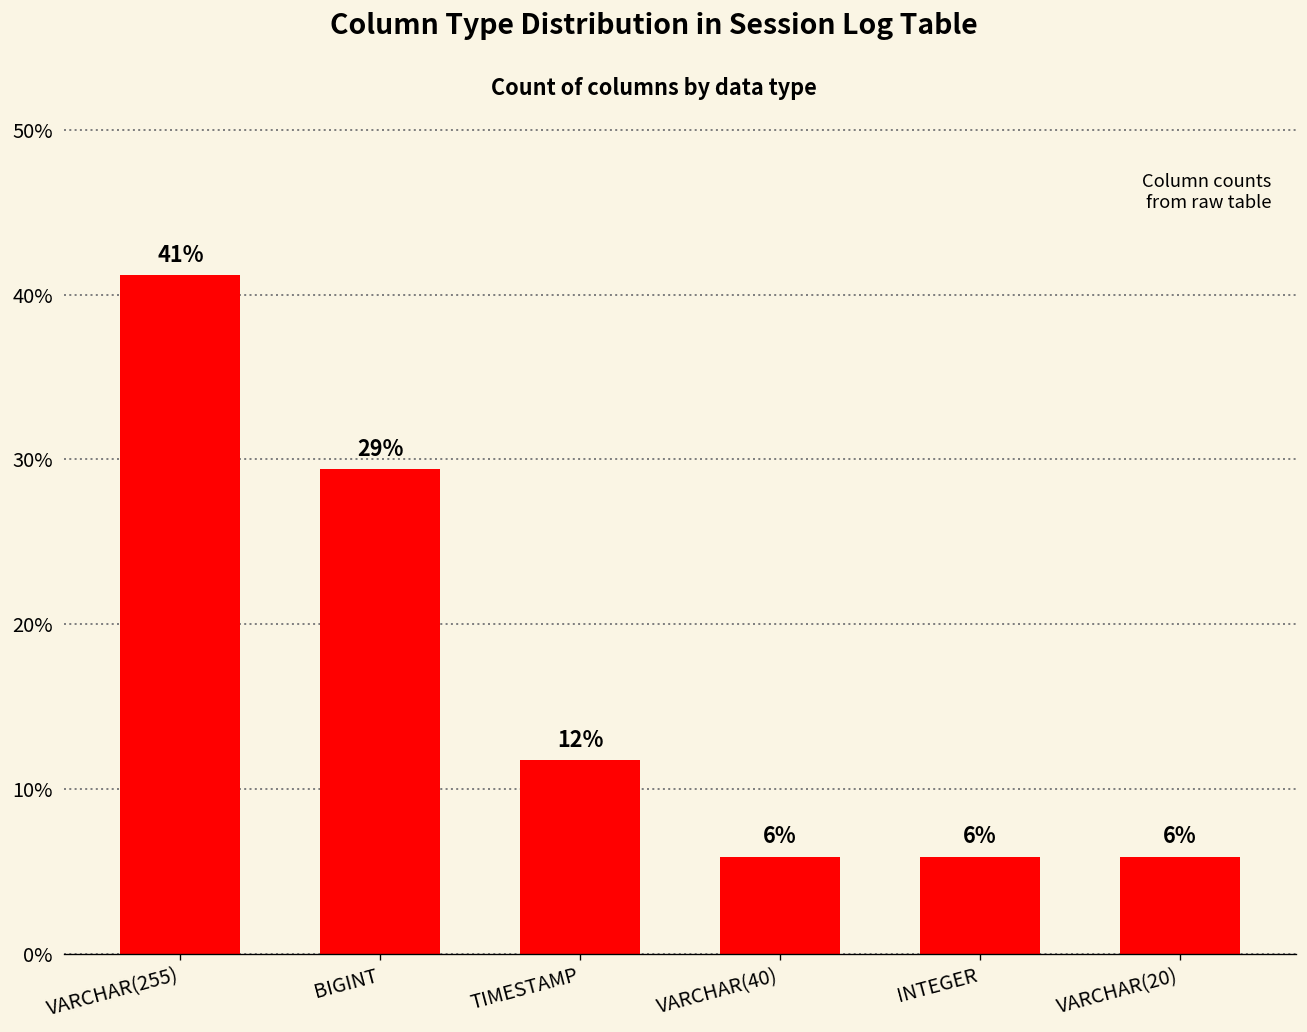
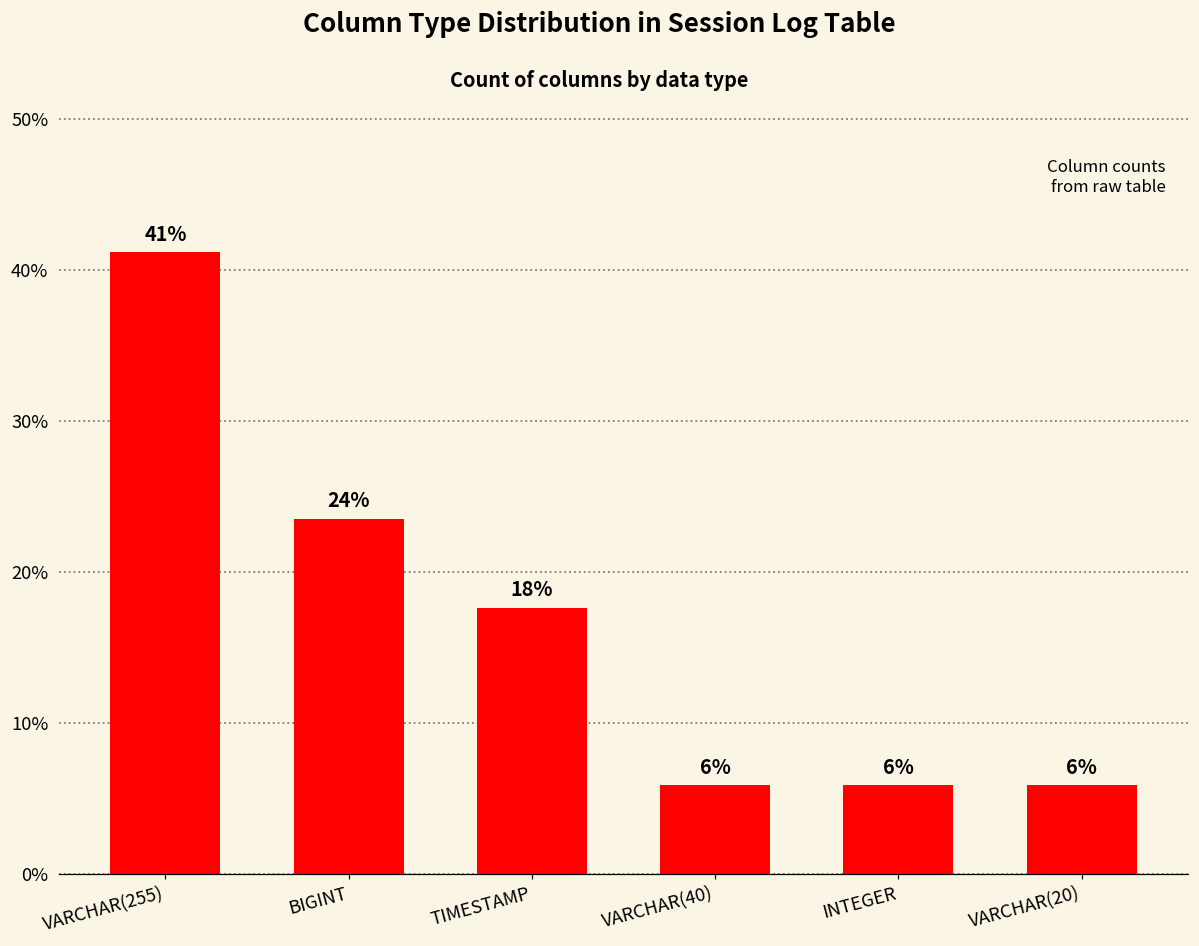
BIGINT: 29% -> 24%
TIMESTAMP: 12% -> 18%
